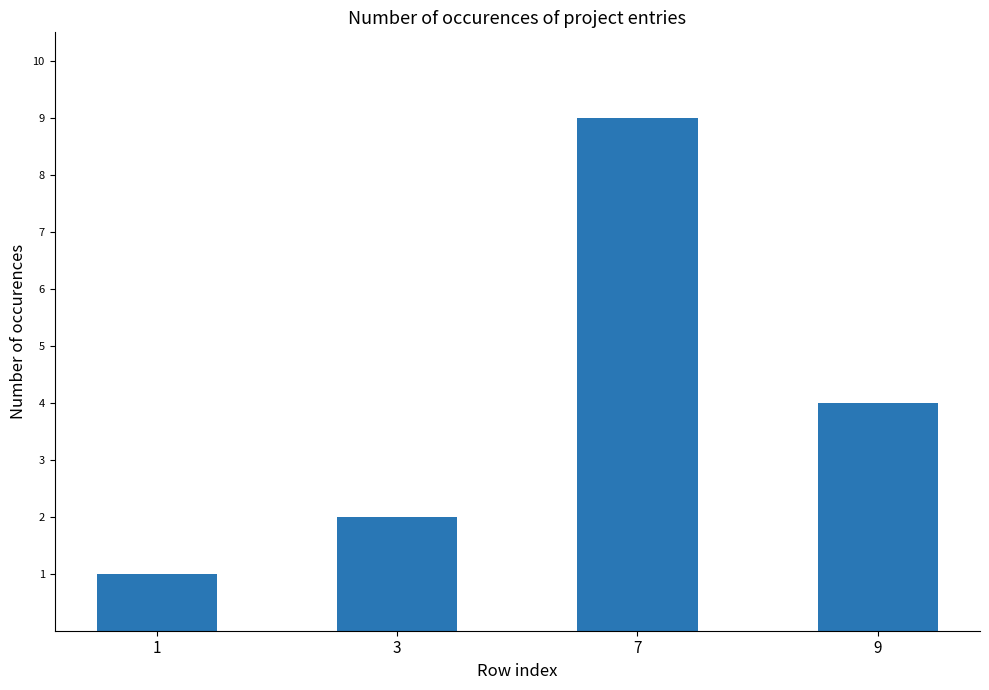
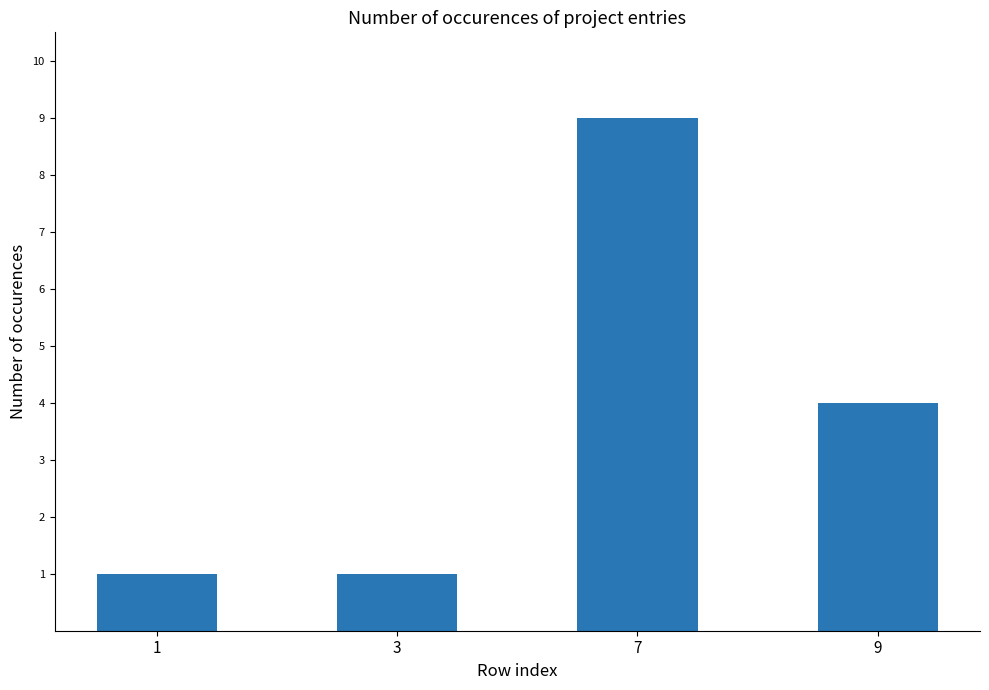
3: 2 -> 1
